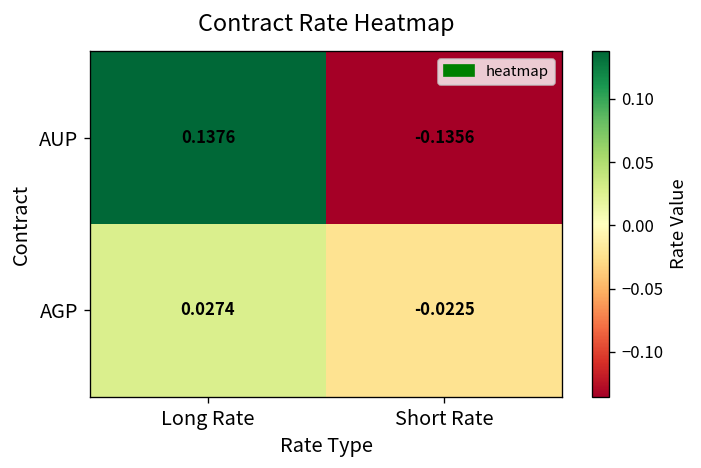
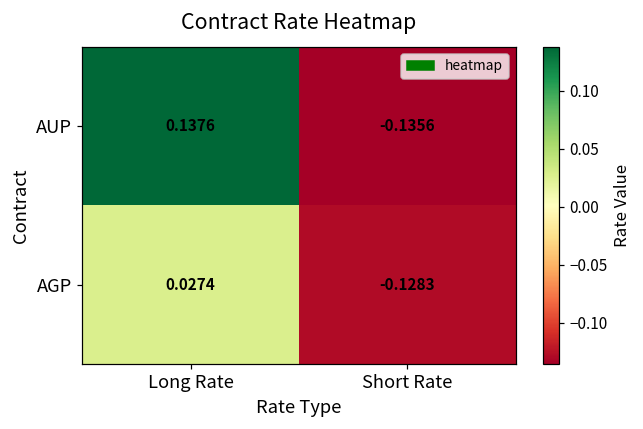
AGP, Short Rate: -0.0225 -> -0.1283
